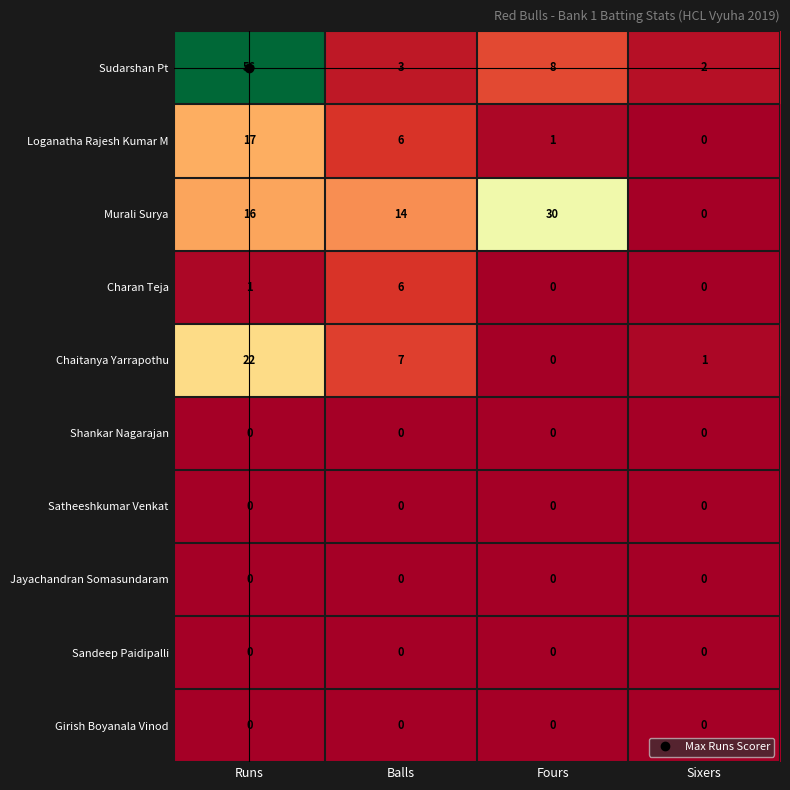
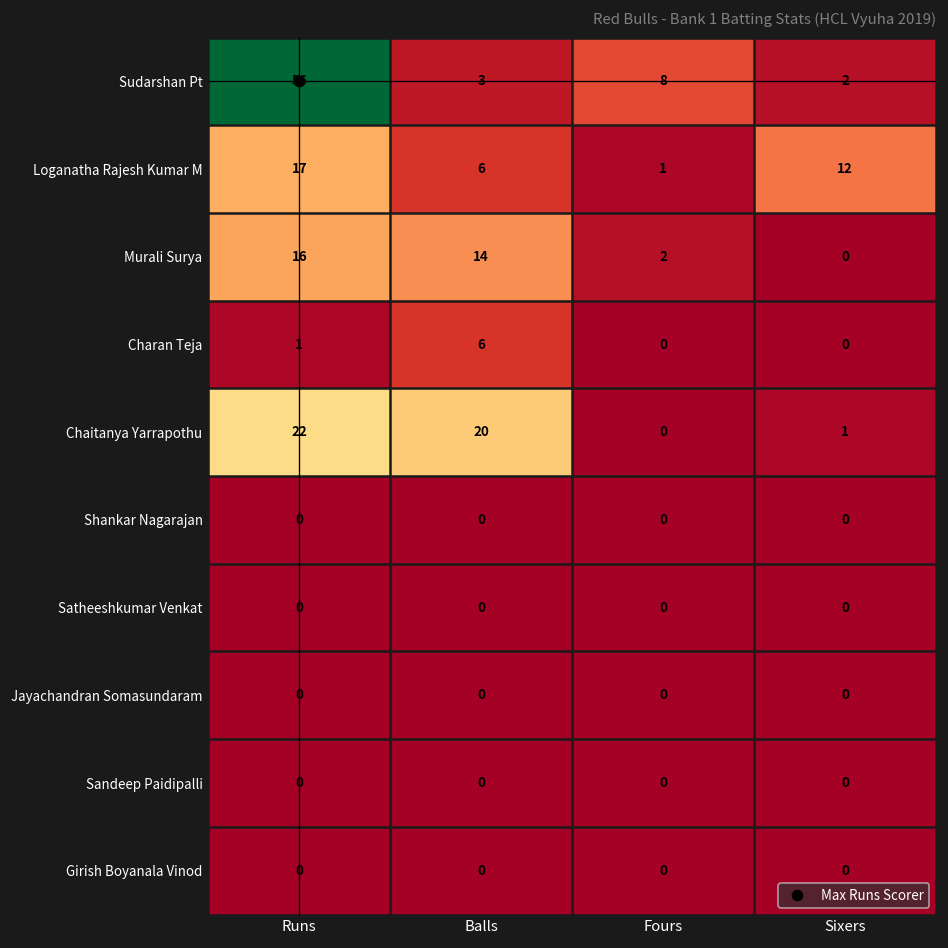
Loganatha Rajesh Kumar M, Sixers: 0 -> 12
Murali Surya, Fours: 30 -> 2
Chaitanya Yarrapothu, Balls: 7 -> 20
